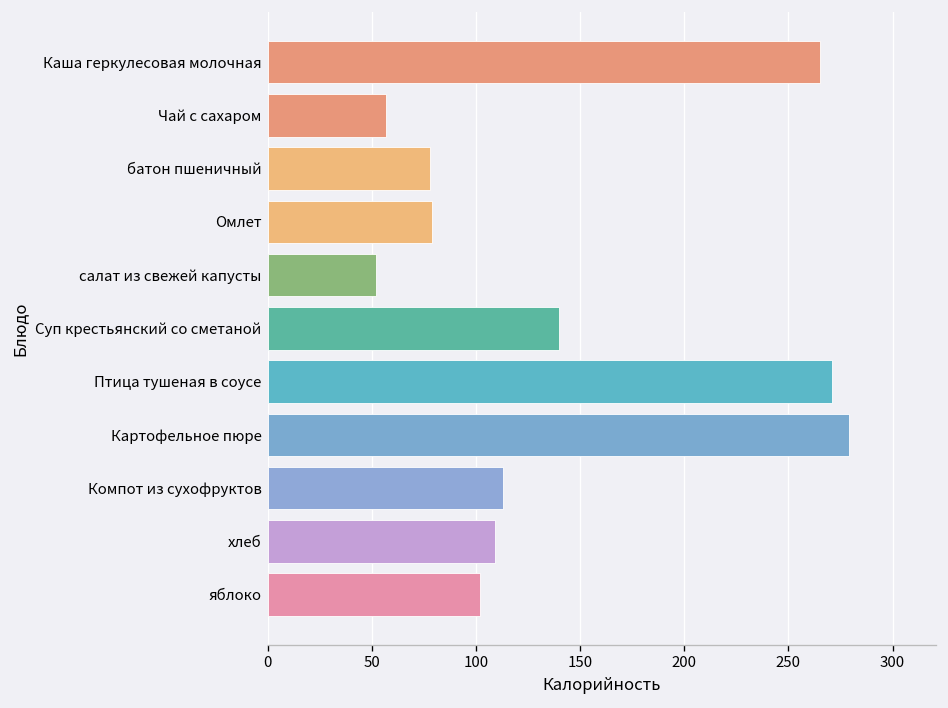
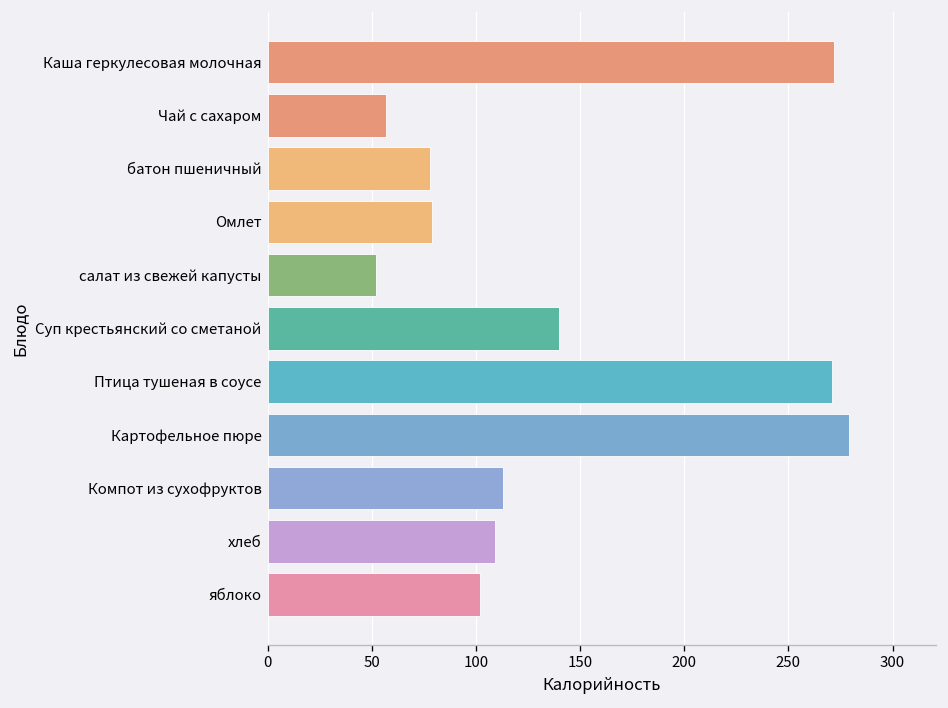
Каша геркулесовая молочная: 265 -> 272
